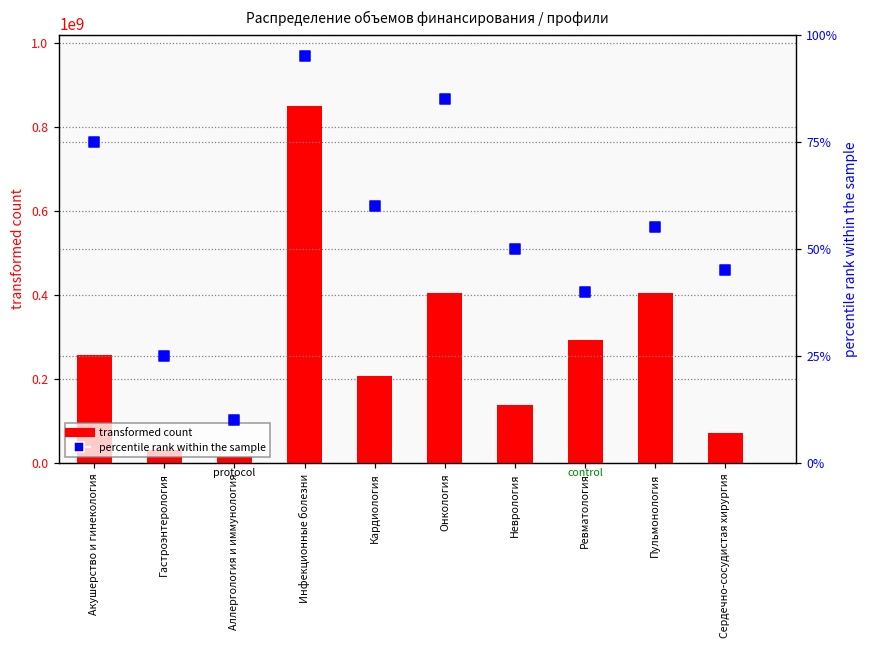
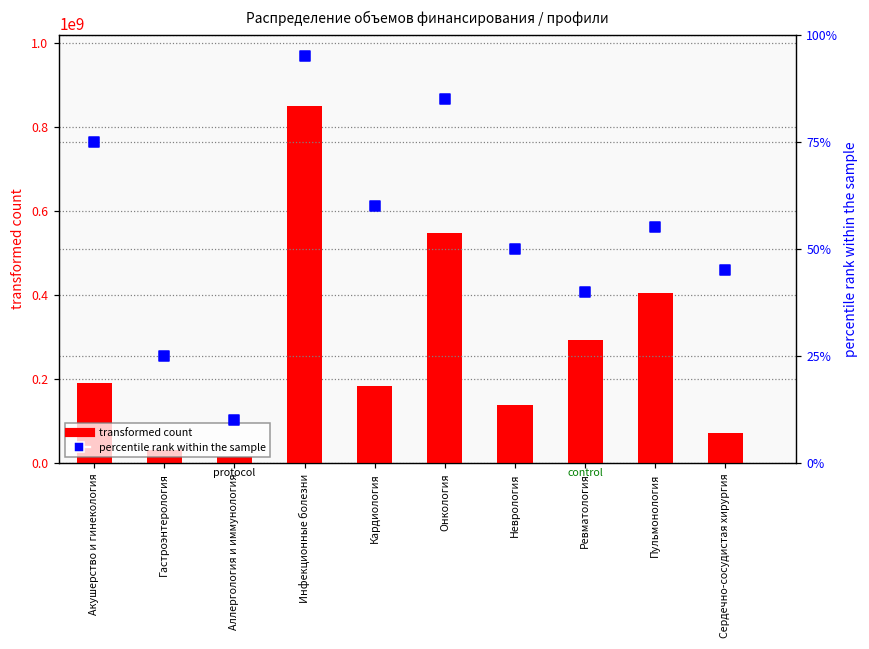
transformed count, Акушерство и гинекология: 260000000 -> 190000000
transformed count, Кардиология: 210000000 -> 180000000
transformed count, Онкология: 400000000 -> 550000000
